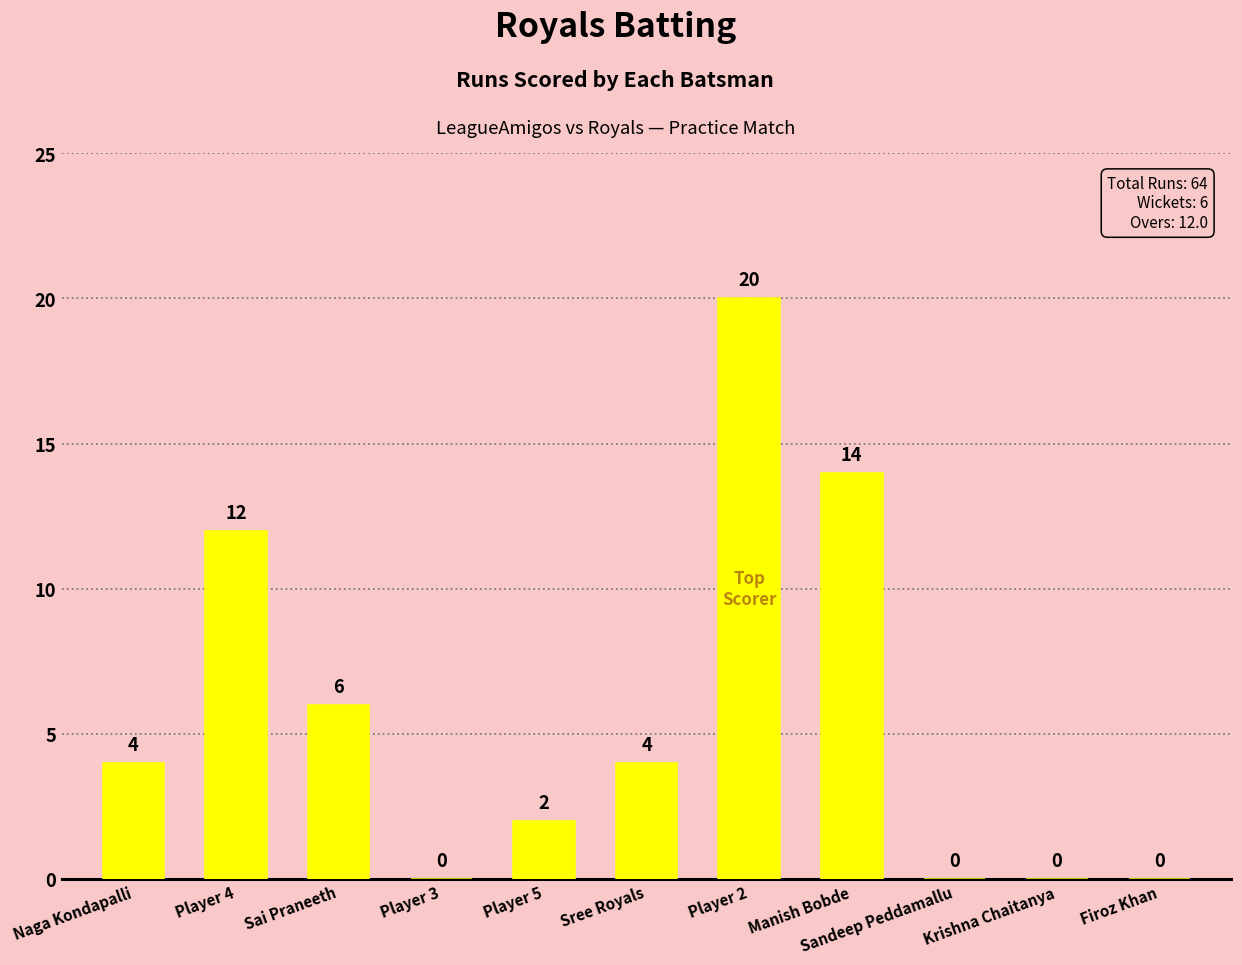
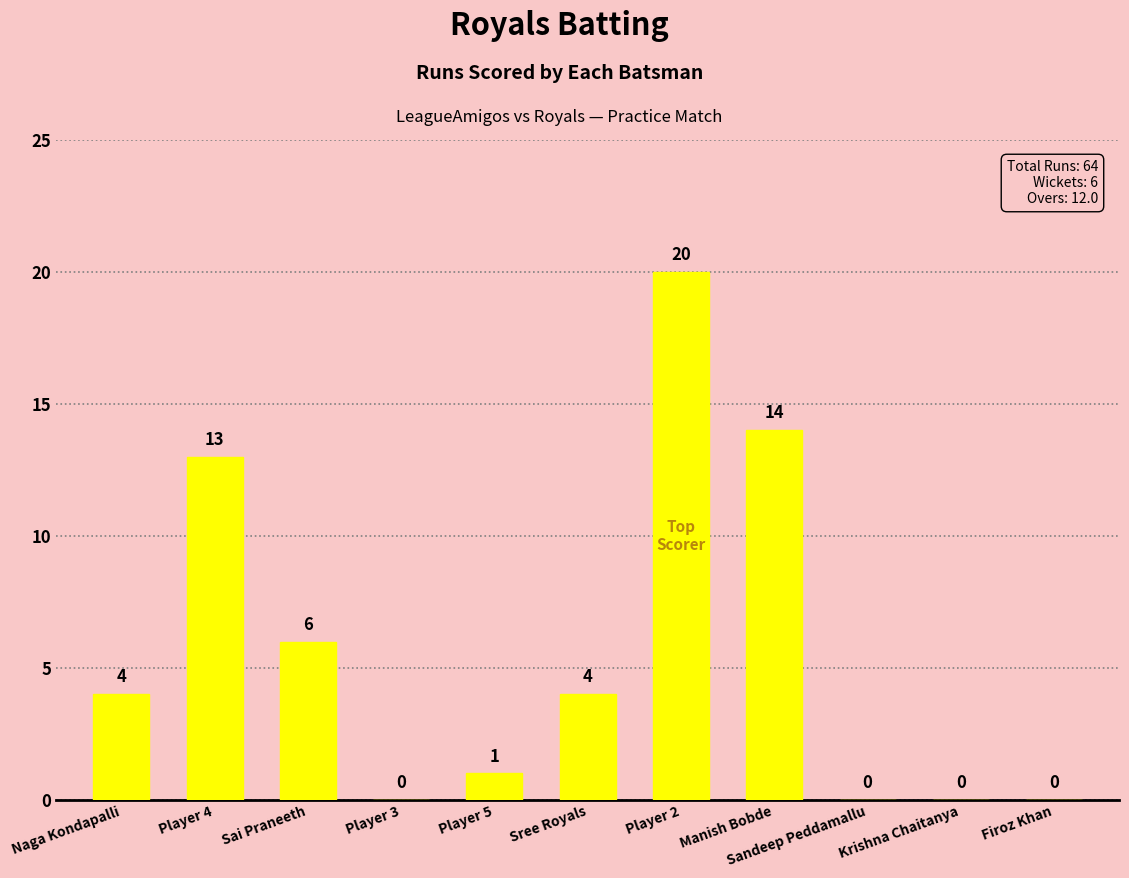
Player 4: 12 -> 13
Player 5: 2 -> 1
